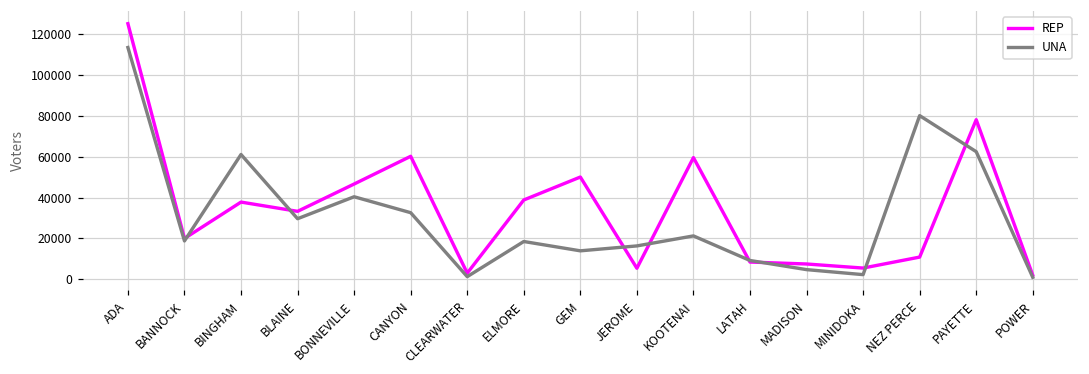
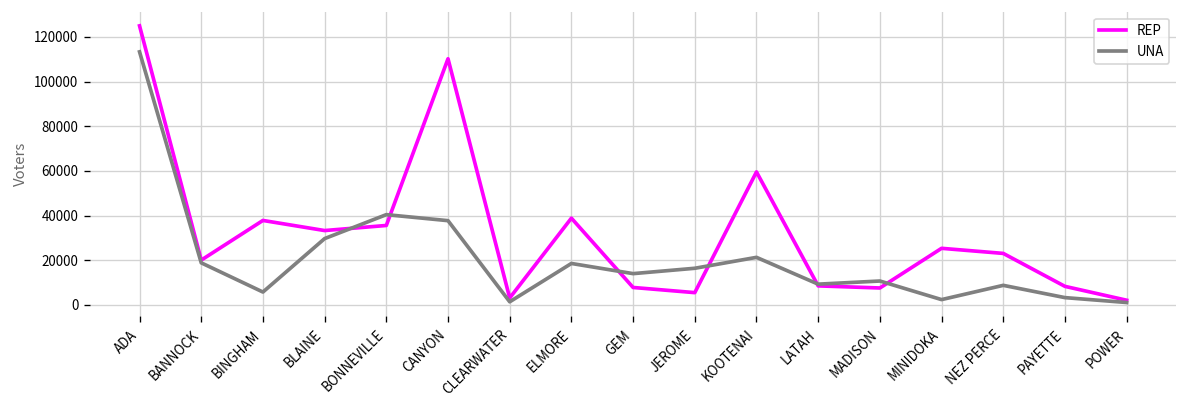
UNA, BINGHAM: 61000 -> 6000
REP, BONNEVILLE: 47000 -> 36000
REP, CANYON: 60000 -> 110000
UNA, CANYON: 33000 -> 38000
REP, GEM: 50000 -> 8000
UNA, MADISON: 5000 -> 11000
REP, MINIDOKA: 6000 -> 25000
REP, NEZ PERCE: 11000 -> 23000
UNA, NEZ PERCE: 80000 -> 9000
REP, PAYETTE: 78000 -> 8000
UNA, PAYETTE: 62000 -> 3000
